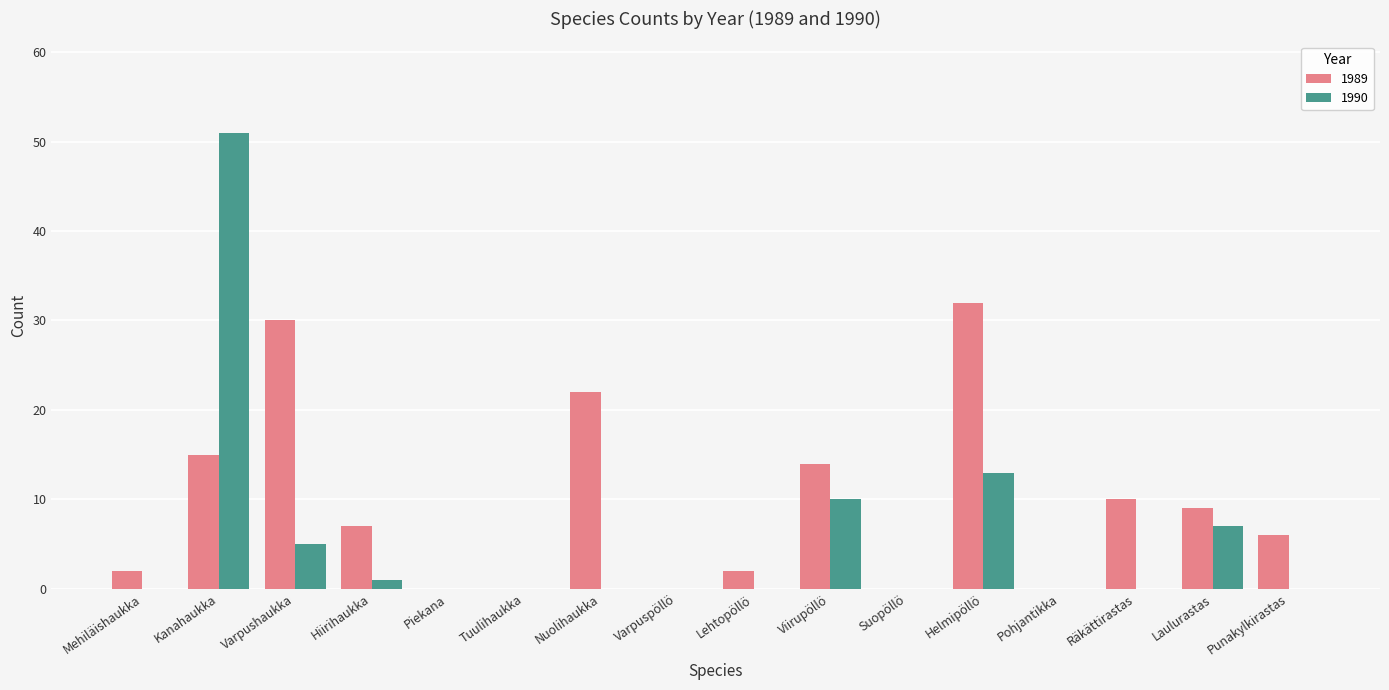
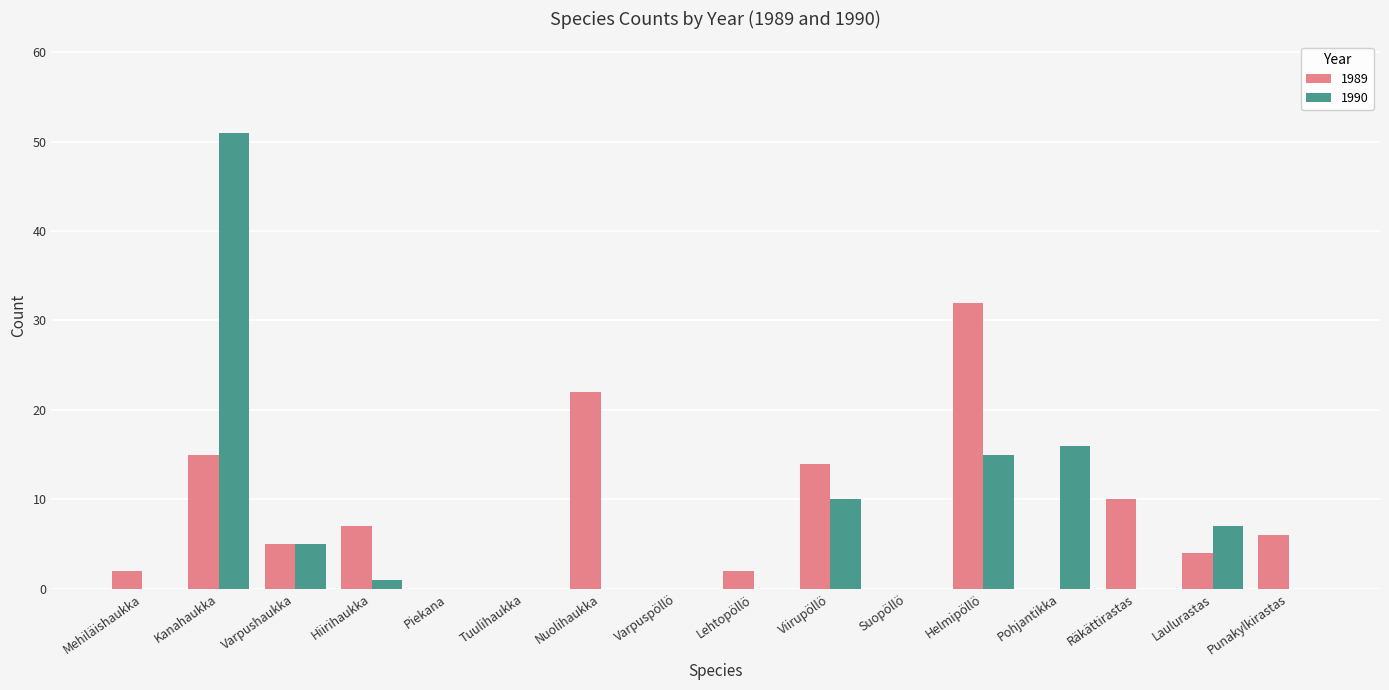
1989, Varpushaukka: 30 -> 5
1990, Helmipöllö: 13 -> 15
1990, Pohjantikka: 0 -> 16
1989, Laulurastas: 9 -> 4
